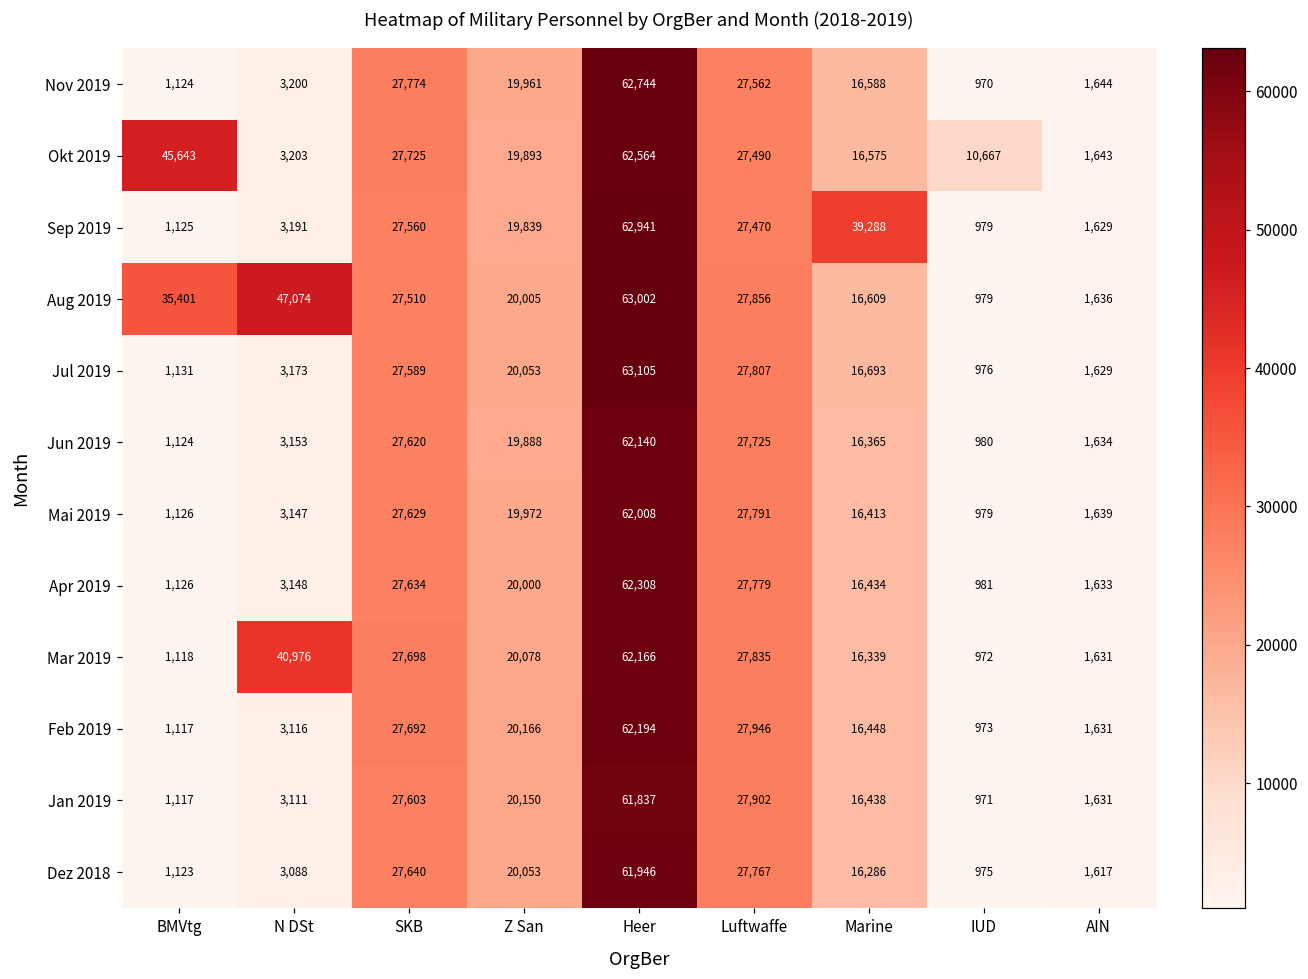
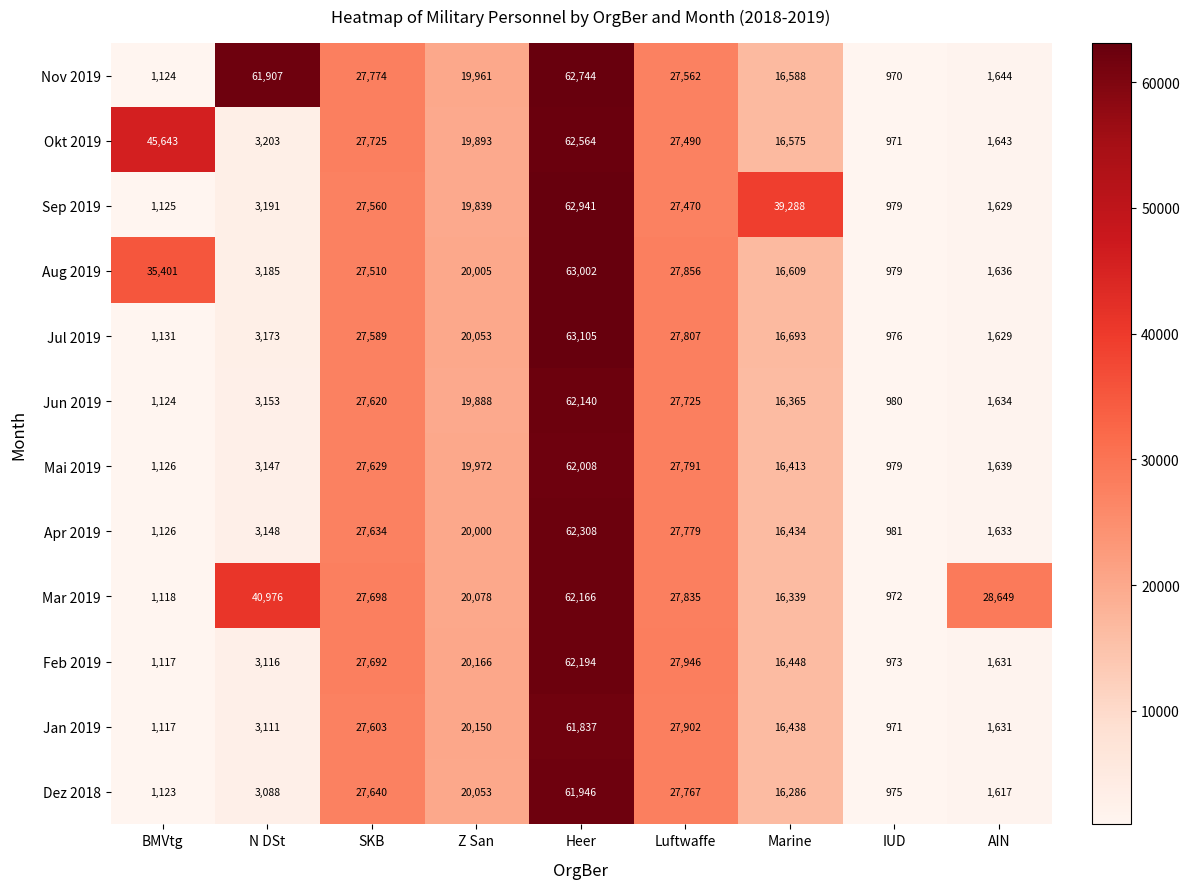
Nov 2019, N DSt: 3,200 -> 61,907
Okt 2019, IUD: 10,667 -> 971
Aug 2019, N DSt: 47,074 -> 3,185
Mar 2019, AIN: 1,631 -> 28,649
